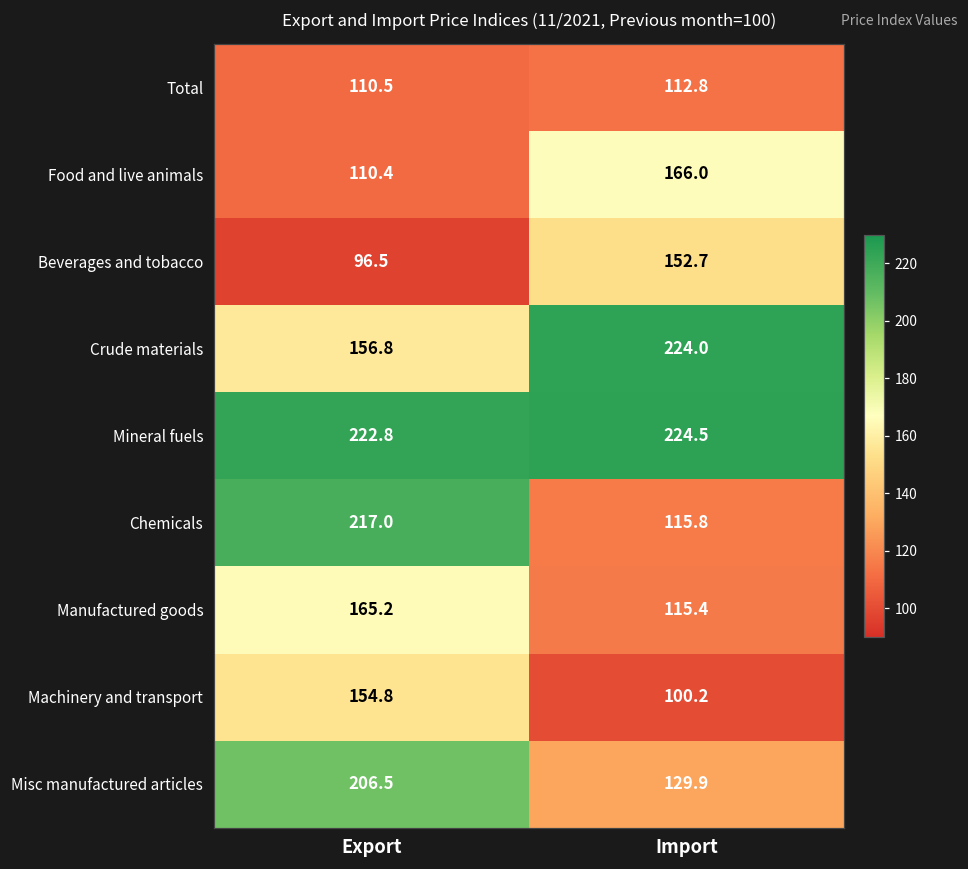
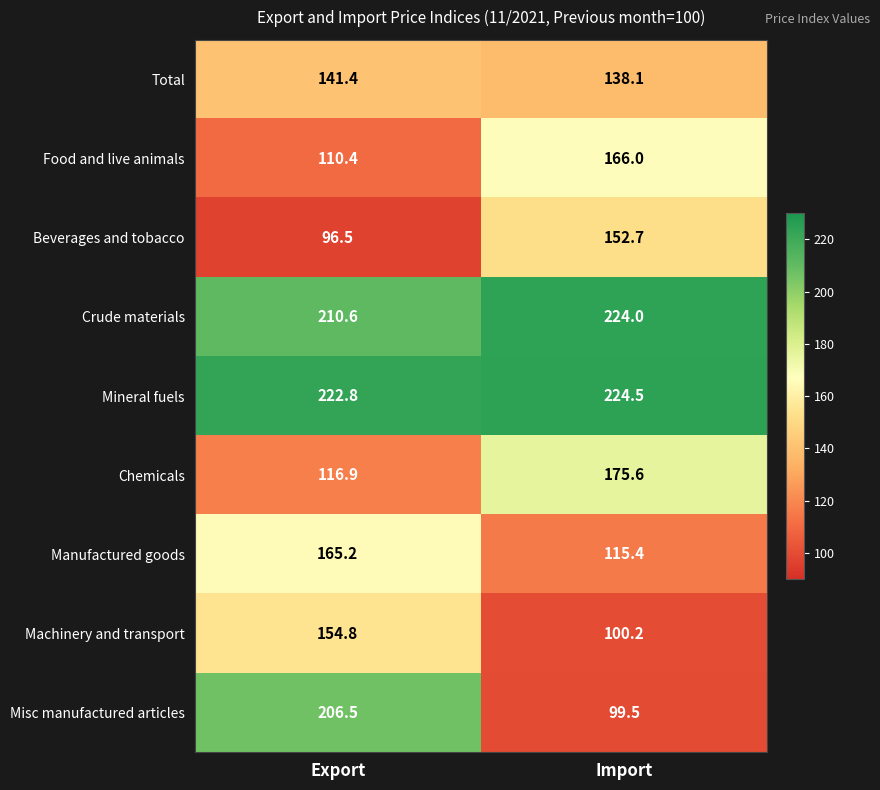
Total, Export: 110.5 -> 141.4
Total, Import: 112.8 -> 138.1
Crude materials, Export: 156.8 -> 210.6
Chemicals, Export: 217.0 -> 116.9
Chemicals, Import: 115.8 -> 175.6
Misc manufactured articles, Import: 129.9 -> 99.5
